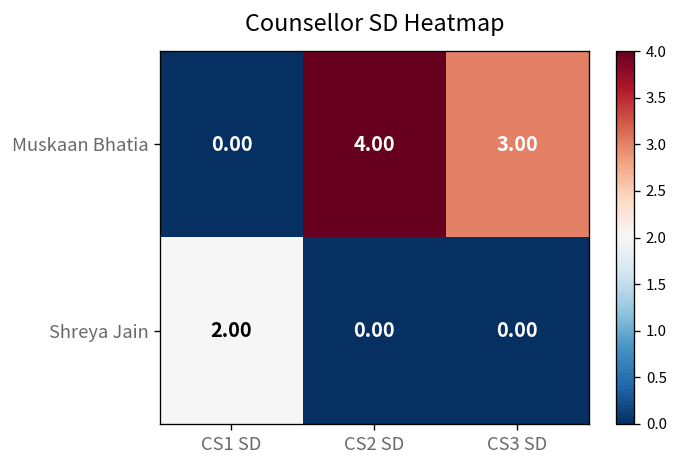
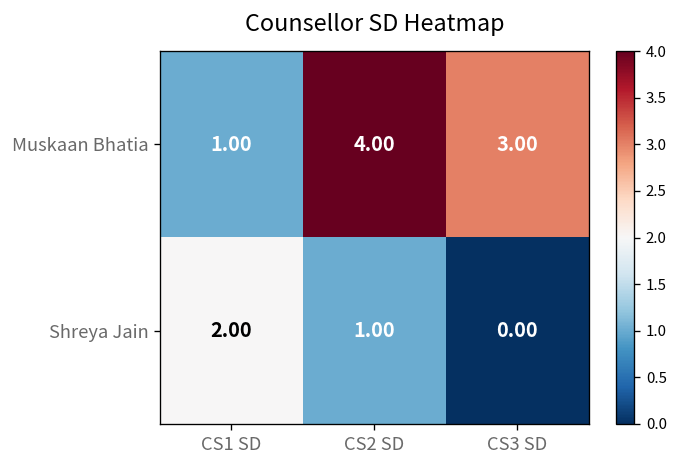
Muskaan Bhatia, CS1 SD: 0.00 -> 1.00
Shreya Jain, CS2 SD: 0.00 -> 1.00
